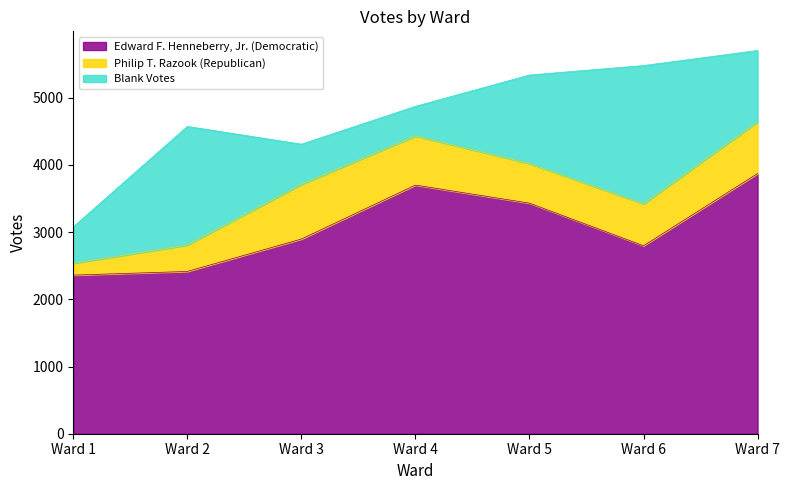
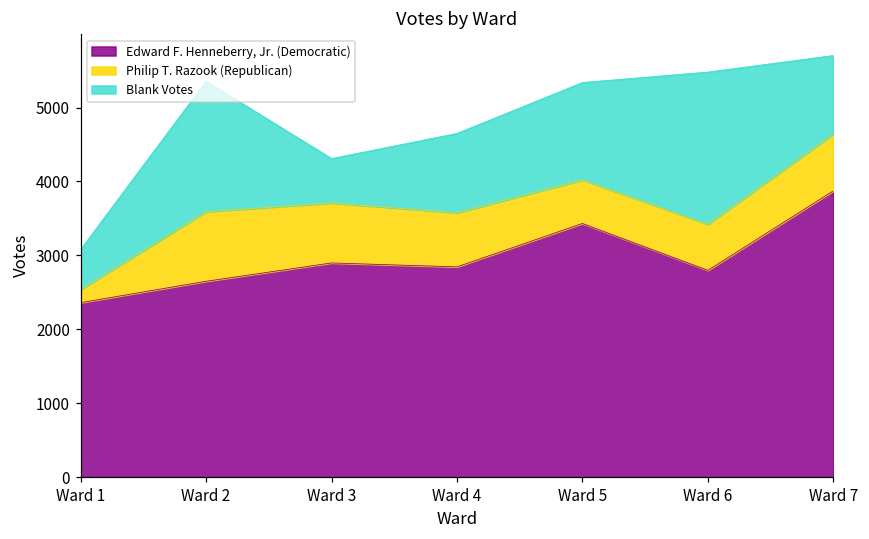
Edward F. Henneberry, Jr. (Democratic), Ward 2: 2400 -> 2600
Philip T. Razook (Republican), Ward 2: 400 -> 900
Edward F. Henneberry, Jr. (Democratic), Ward 4: 3700 -> 2800
Blank Votes, Ward 4: 400 -> 1100
